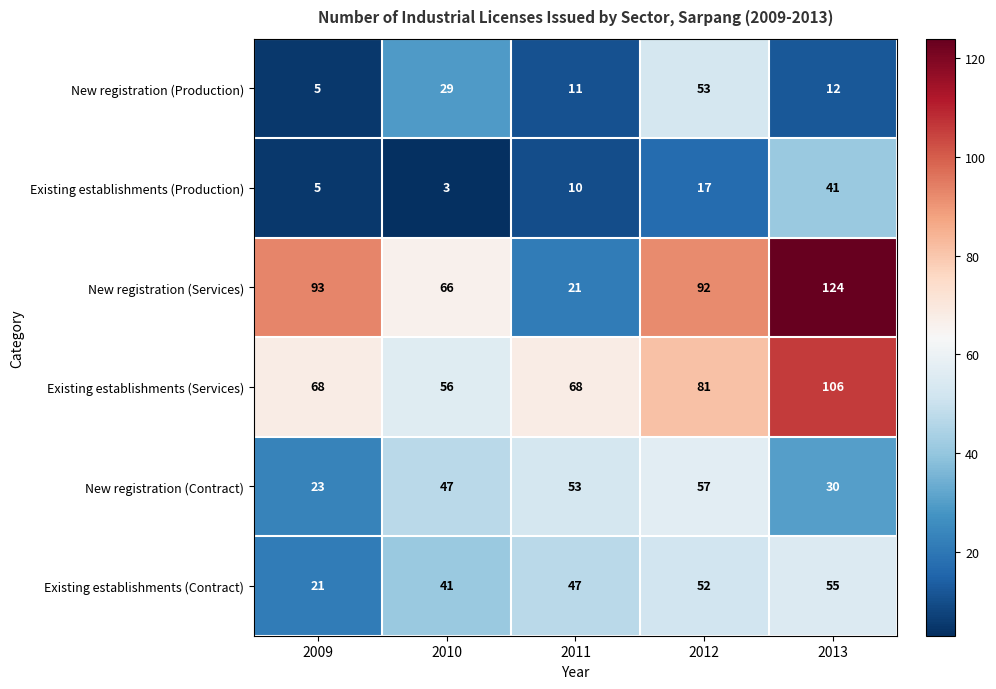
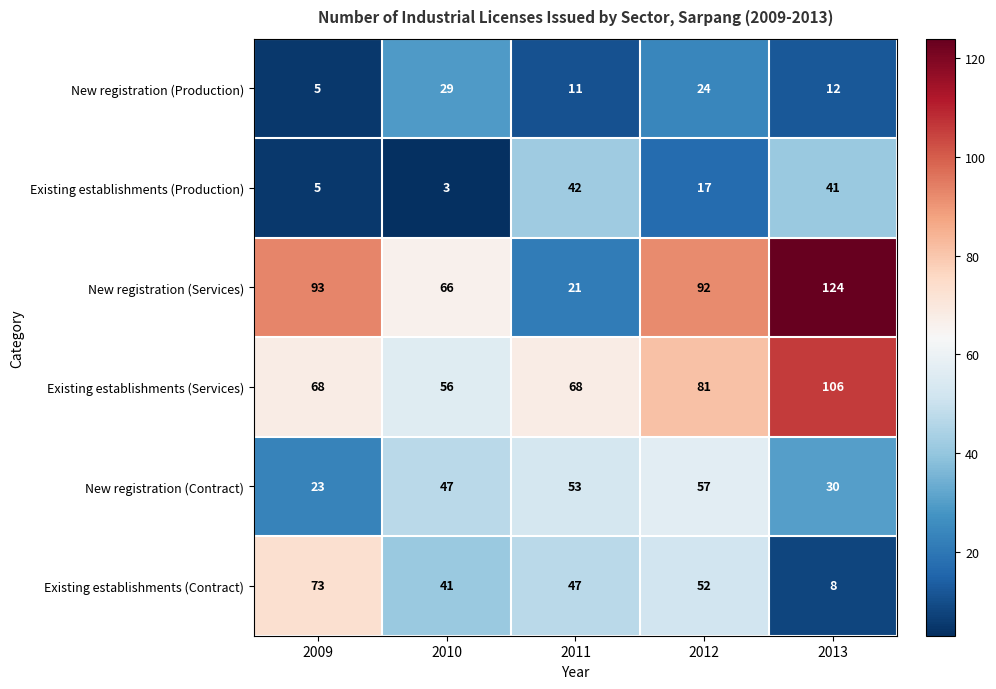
New registration (Production), 2012: 53 -> 24
Existing establishments (Production), 2011: 10 -> 42
Existing establishments (Contract), 2009: 21 -> 73
Existing establishments (Contract), 2013: 55 -> 8
